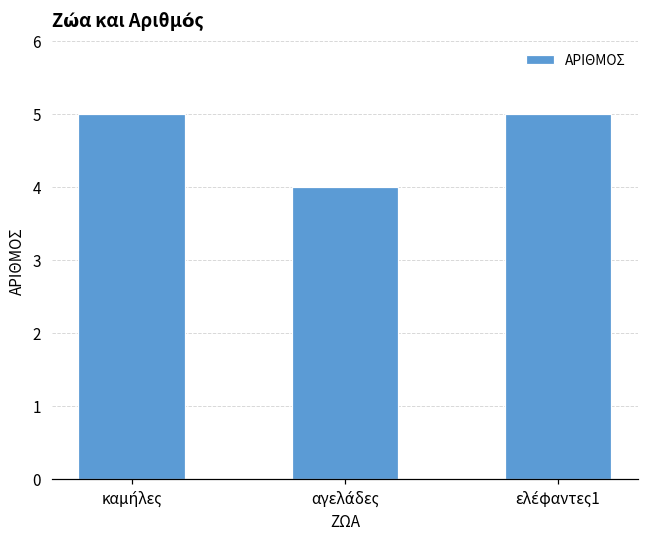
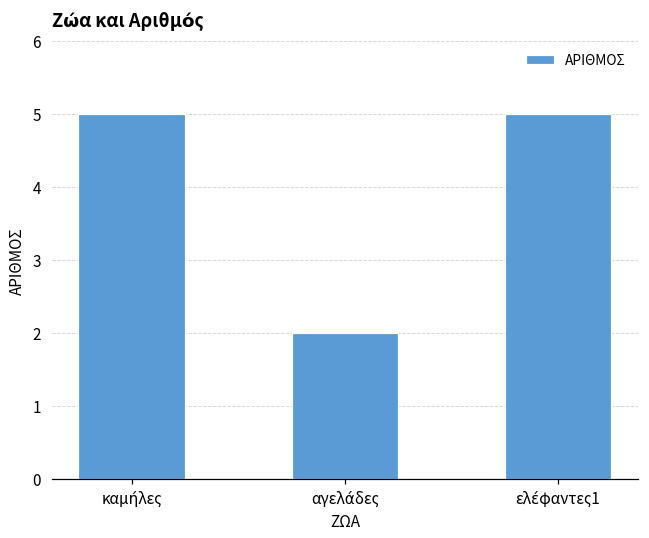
αγελάδες: 4 -> 2
